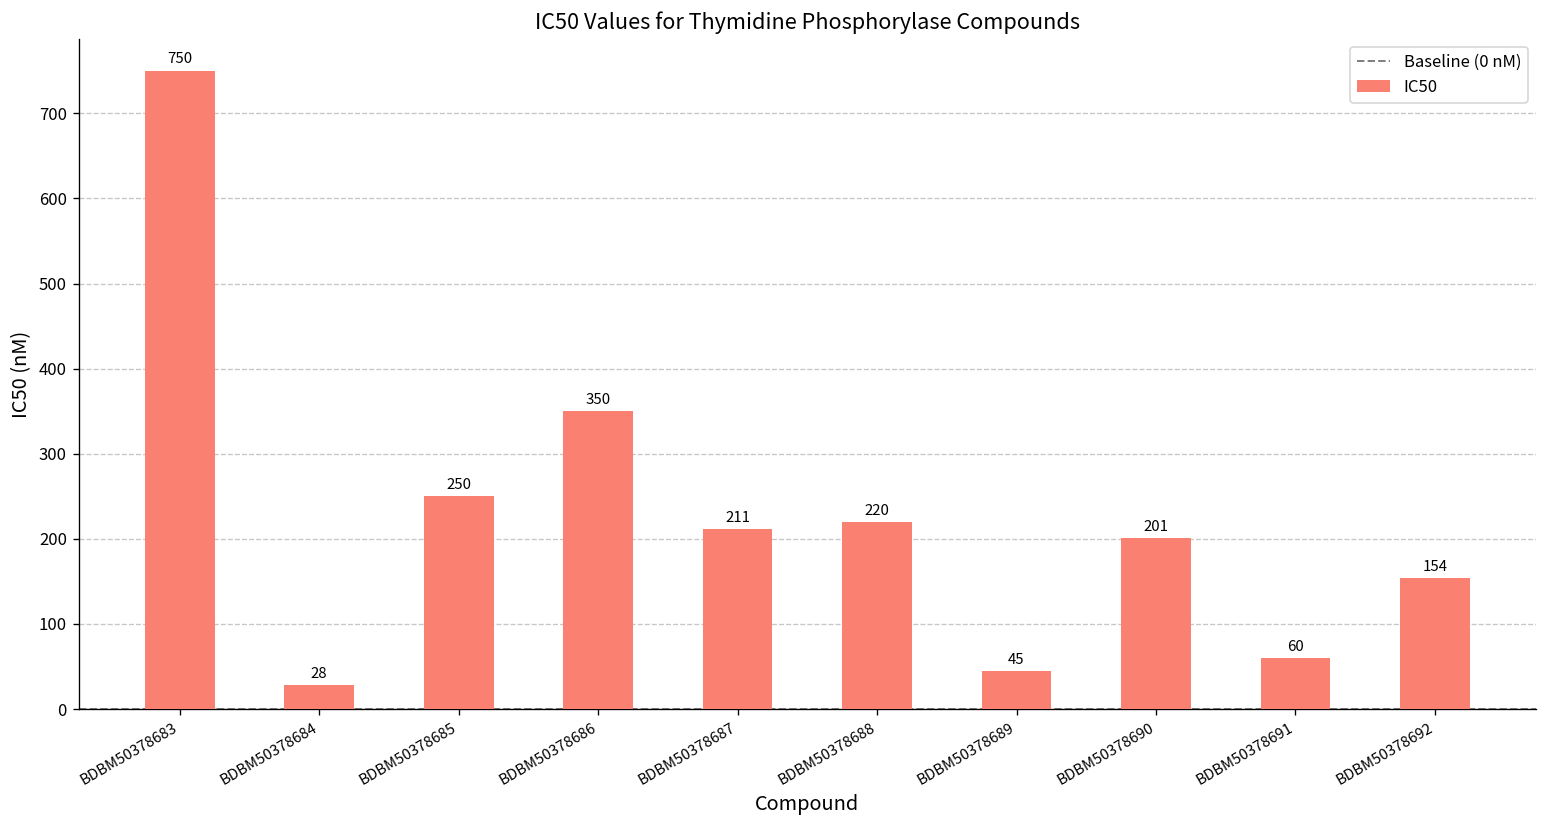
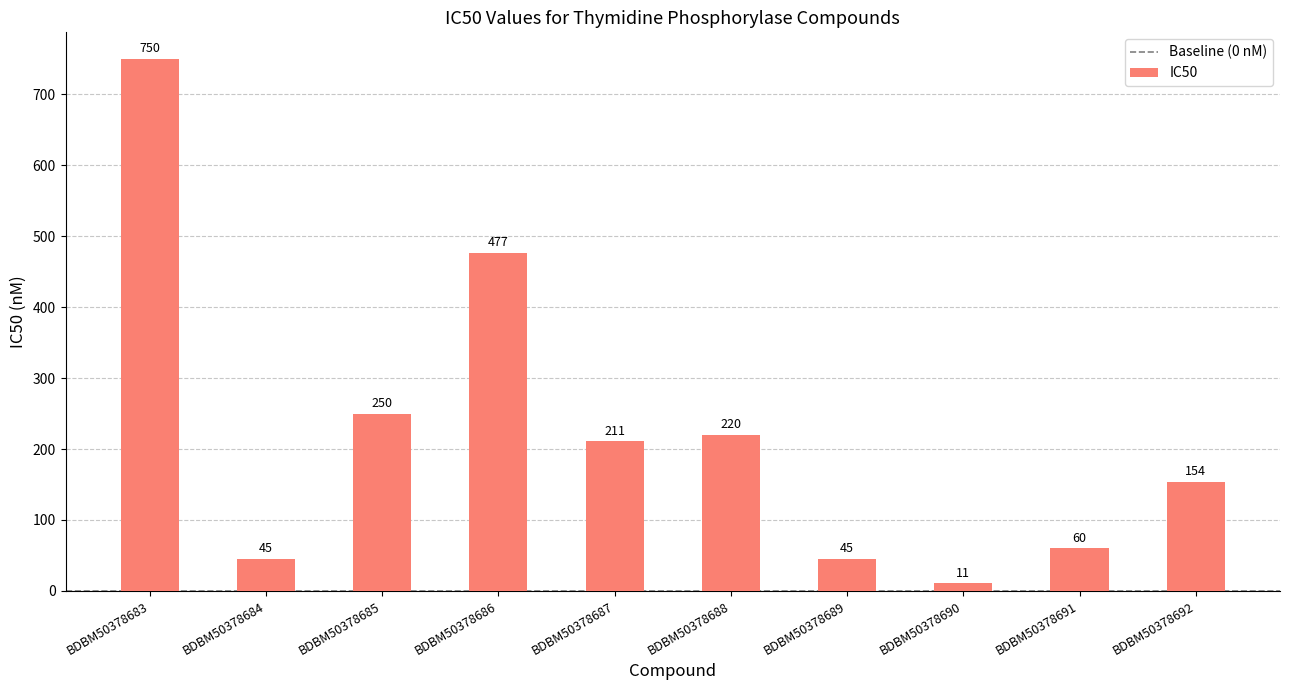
BDBM50378684: 28 -> 45
BDBM50378686: 350 -> 477
BDBM50378690: 201 -> 11
